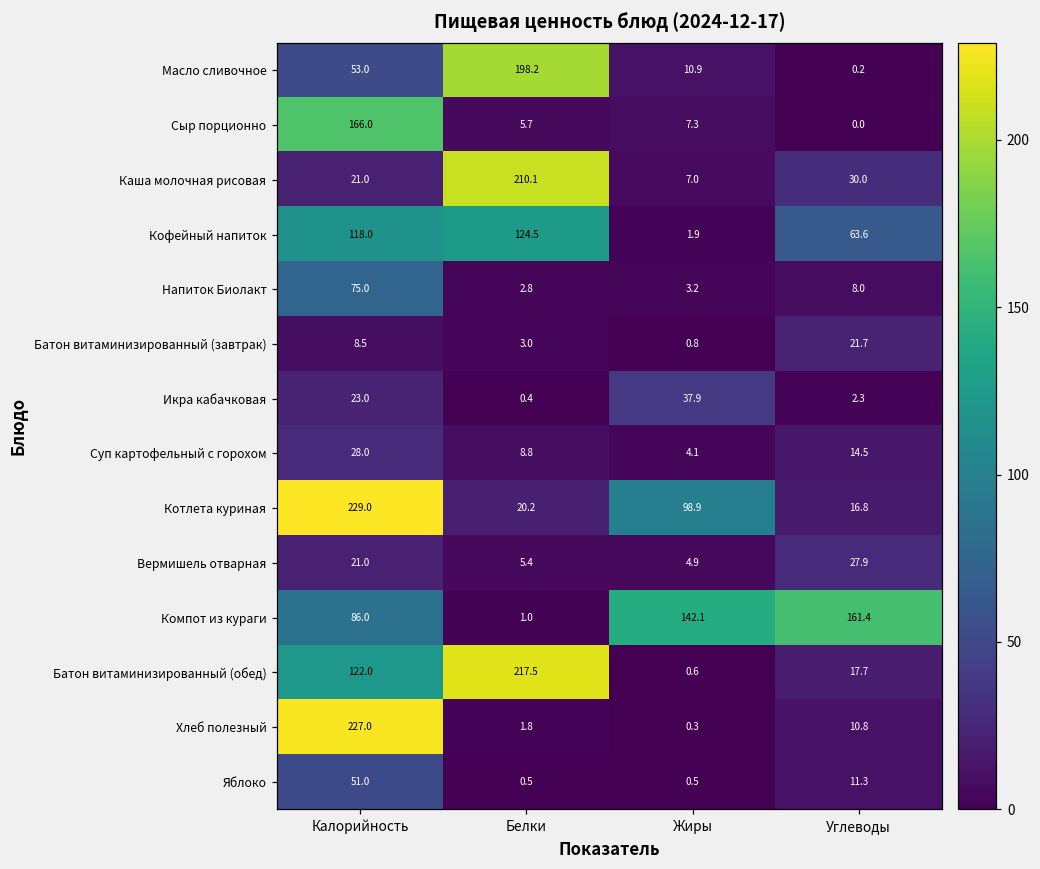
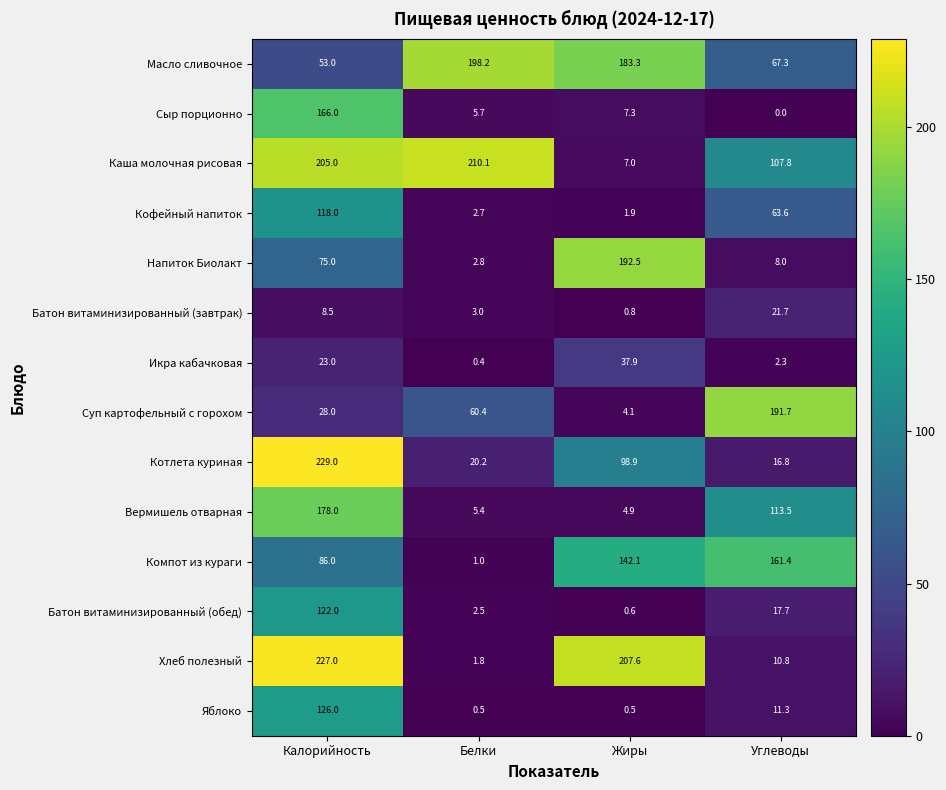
Масло сливочное, Жиры: 10.9 -> 183.3
Масло сливочное, Углеводы: 0.2 -> 67.3
Каша молочная рисовая, Калорийность: 21.0 -> 205.0
Каша молочная рисовая, Углеводы: 30.0 -> 107.8
Кофейный напиток, Белки: 124.5 -> 2.7
Напиток Биолакт, Жиры: 3.2 -> 192.5
Суп картофельный с горохом, Белки: 8.8 -> 60.4
Суп картофельный с горохом, Углеводы: 14.5 -> 191.7
Вермишель отварная, Калорийность: 21.0 -> 178.0
Вермишель отварная, Углеводы: 27.9 -> 113.5
Батон витаминизированный (обед), Белки: 217.5 -> 2.5
Хлеб полезный, Жиры: 0.3 -> 207.6
Яблоко, Калорийность: 51.0 -> 126.0
